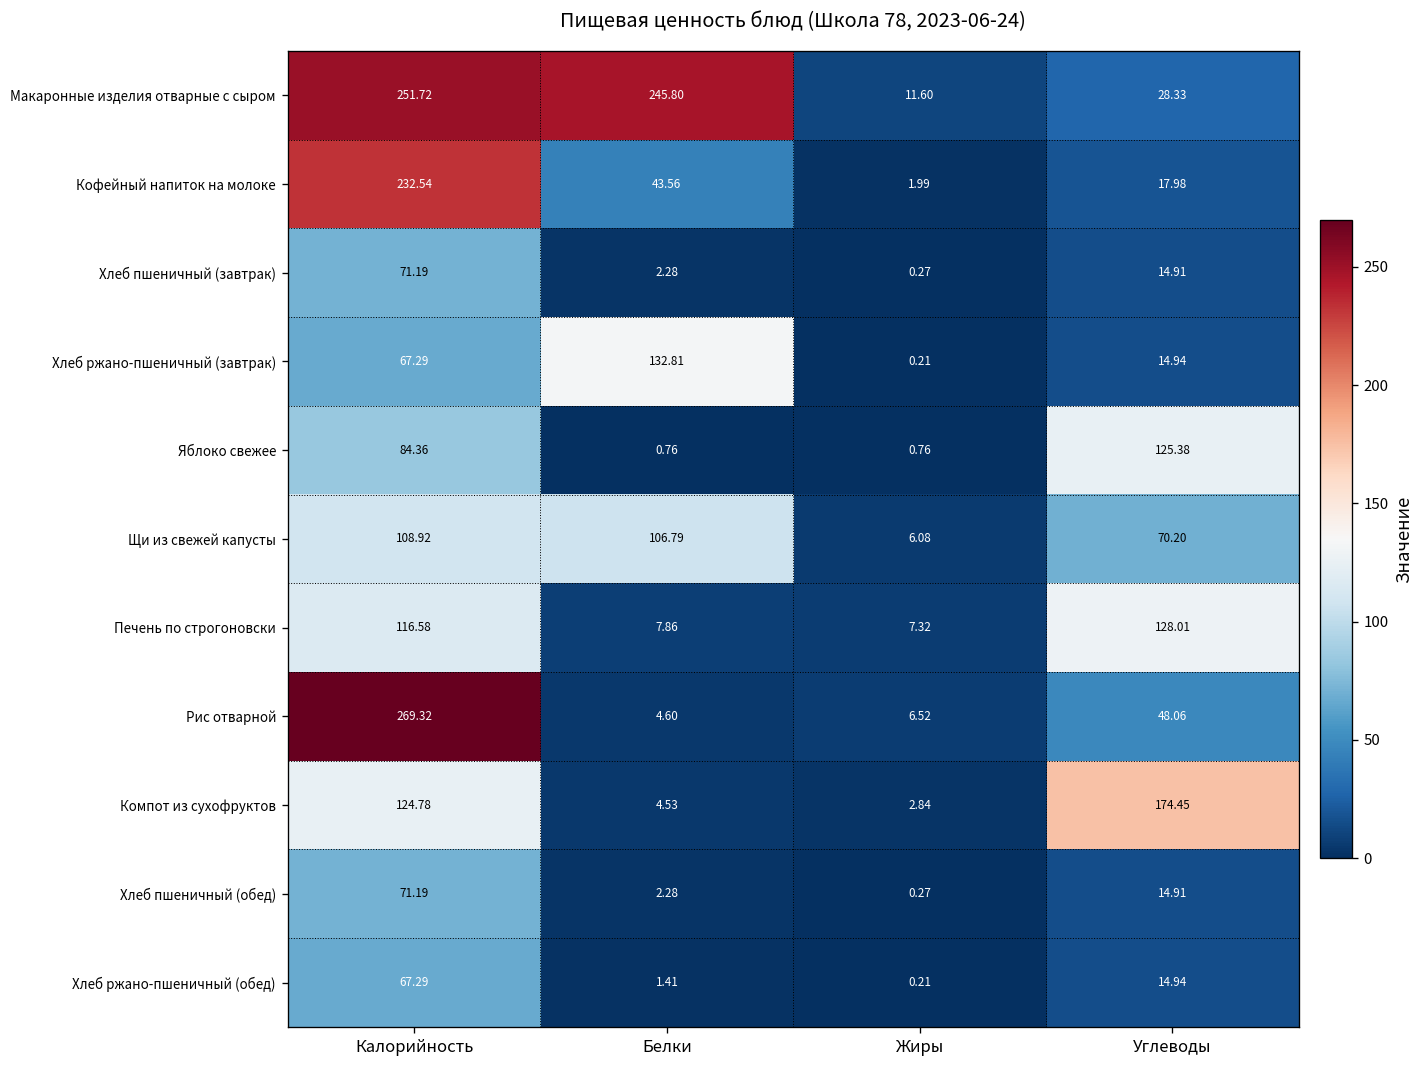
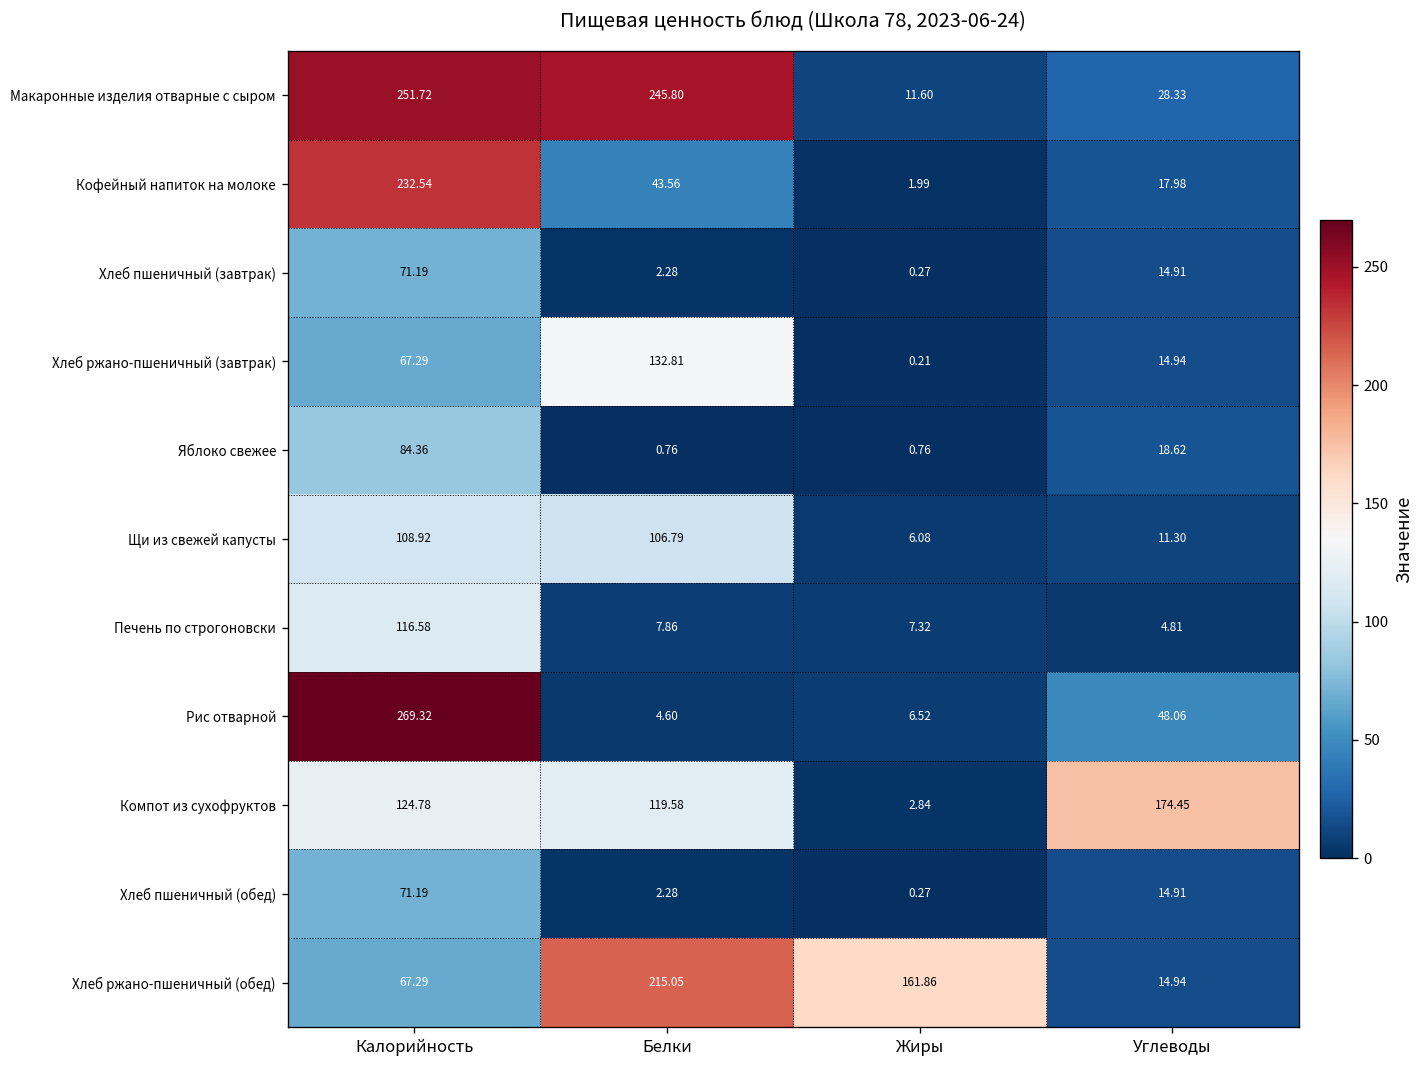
Яблоко свежее, Углеводы: 125.38 -> 18.62
Щи из свежей капусты, Углеводы: 70.20 -> 11.30
Печень по строгоновски, Углеводы: 128.01 -> 4.81
Компот из сухофруктов, Белки: 4.53 -> 119.58
Хлеб ржано-пшеничный (обед), Белки: 1.41 -> 215.05
Хлеб ржано-пшеничный (обед), Жиры: 0.21 -> 161.86
